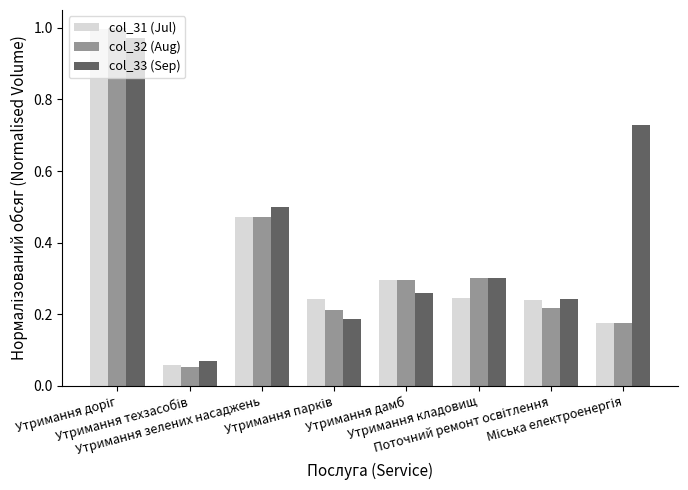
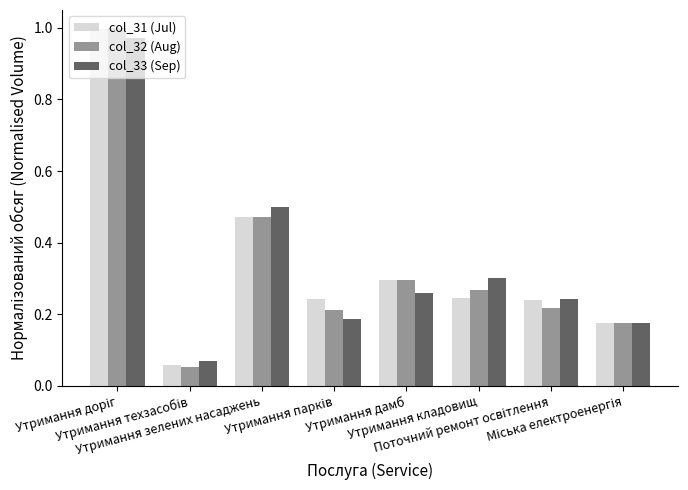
col_32 (Aug), Утримання кладовищ: 0.30 -> 0.27
col_33 (Sep), Міська електроенергія: 0.73 -> 0.18
